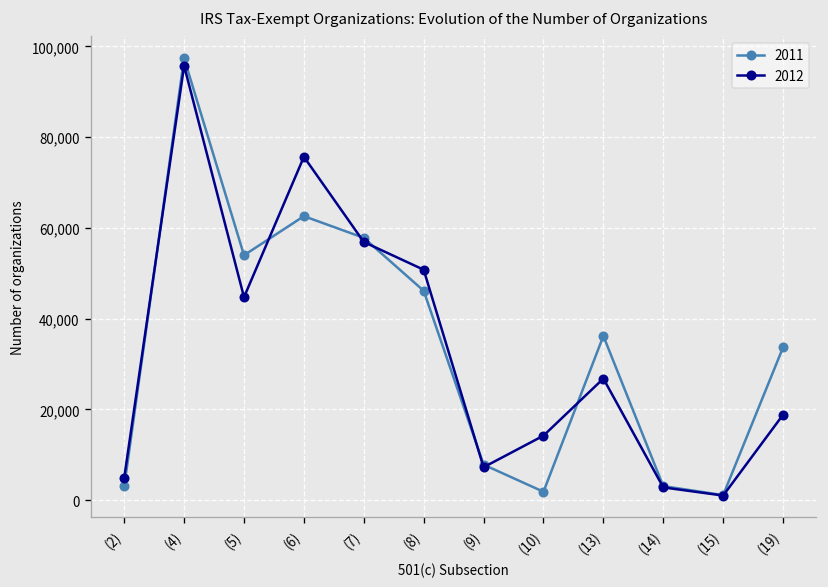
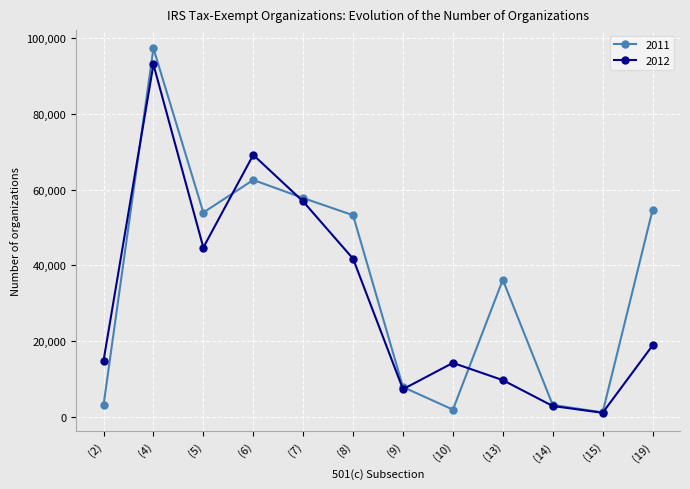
2012, (2): 5,000 -> 15,000
2012, (4): 96,000 -> 93,000
2012, (6): 76,000 -> 69,000
2011, (8): 46,000 -> 53,000
2012, (8): 51,000 -> 42,000
2012, (13): 27,000 -> 10,000
2011, (19): 34,000 -> 55,000
